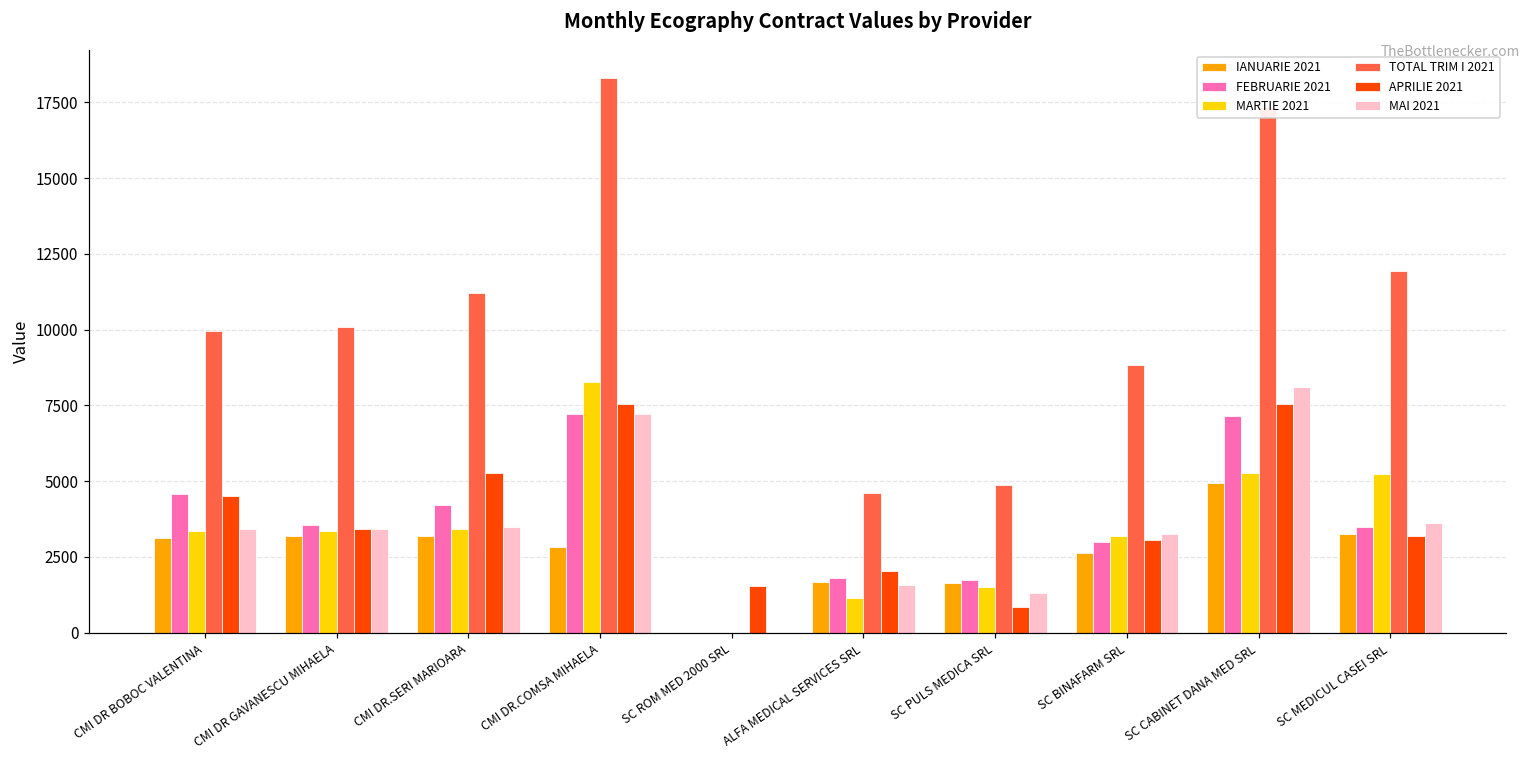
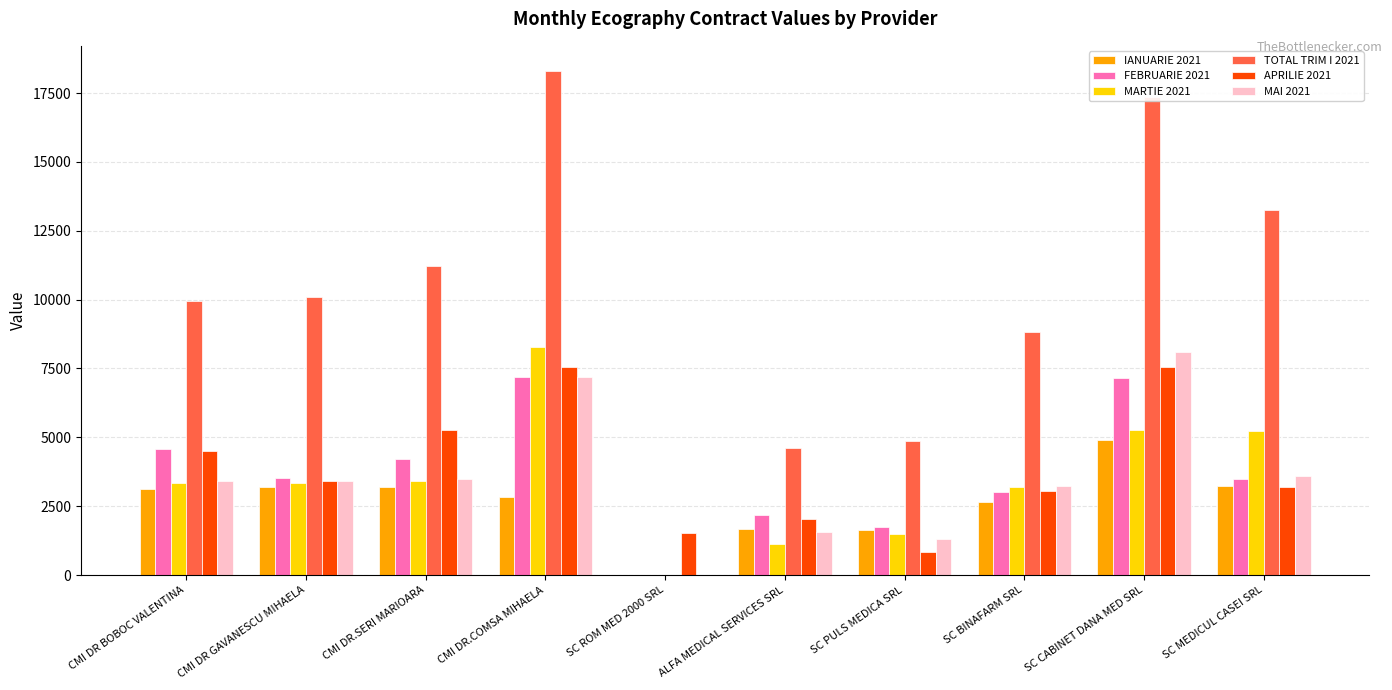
FEBRUARIE 2021, ALFA MEDICAL SERVICES SRL: 1800 -> 2200
TOTAL TRIM I 2021, SC MEDICUL CASEI SRL: 11900 -> 13200
